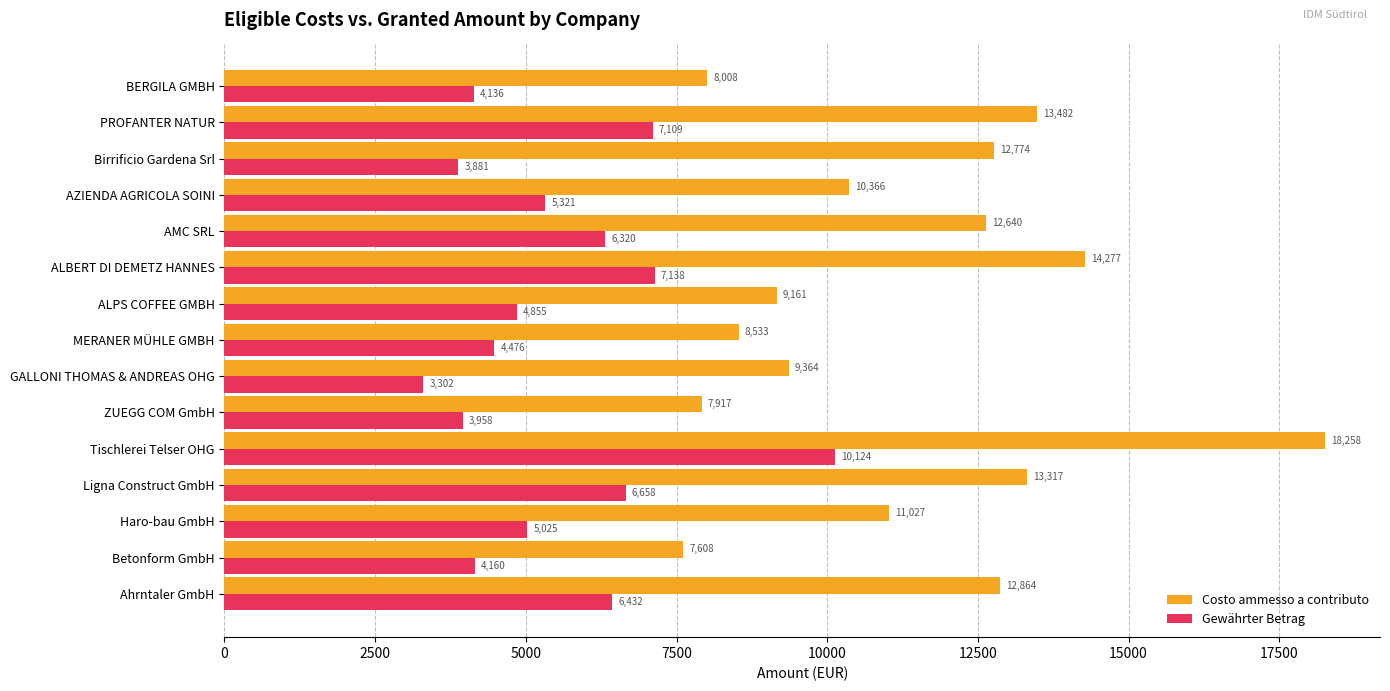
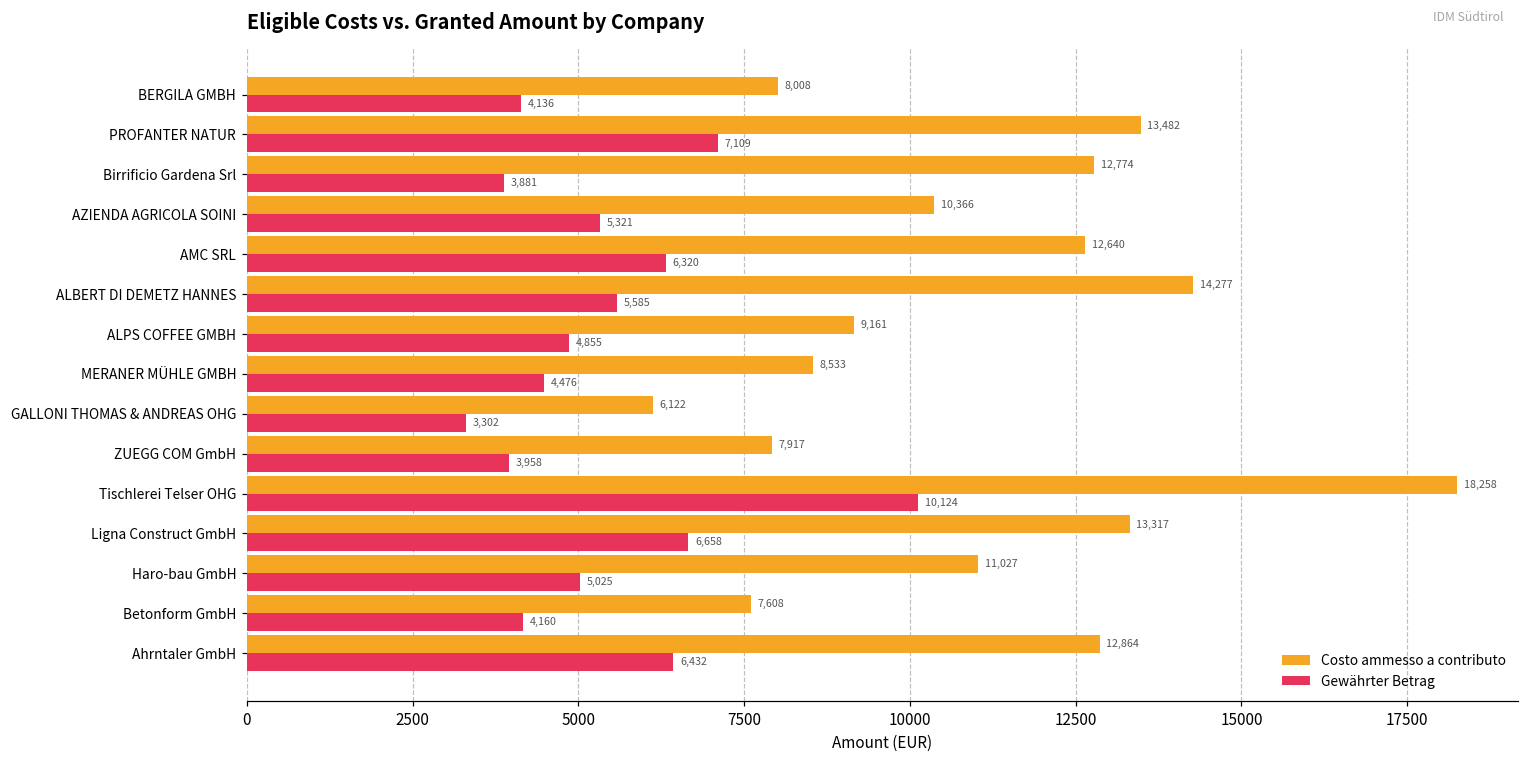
Gewährter Betrag, ALBERT DI DEMETZ HANNES: 7,138 -> 5,585
Costo ammesso a contributo, GALLONI THOMAS & ANDREAS OHG: 9,364 -> 6,122
